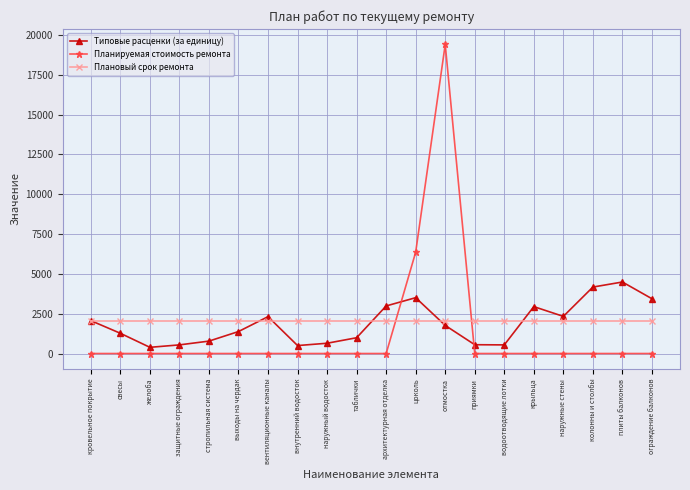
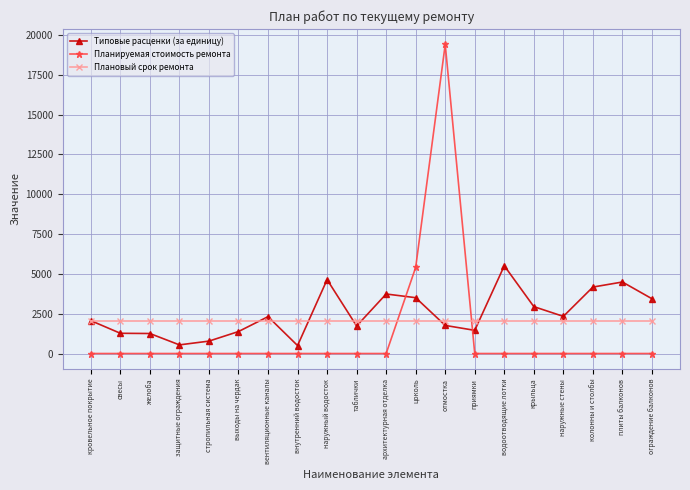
Типовые расценки (за единицу), желоба: 400 -> 1300
Типовые расценки (за единицу), наружный водосток: 600 -> 4600
Типовые расценки (за единицу), таблички: 1000 -> 1700
Типовые расценки (за единицу), архитектурная отделка: 3000 -> 3700
Планируемая стоимость ремонта, цоколь: 6400 -> 5400
Типовые расценки (за единицу), приямки: 600 -> 1500
Типовые расценки (за единицу), водоотводящие лотки: 500 -> 5500
